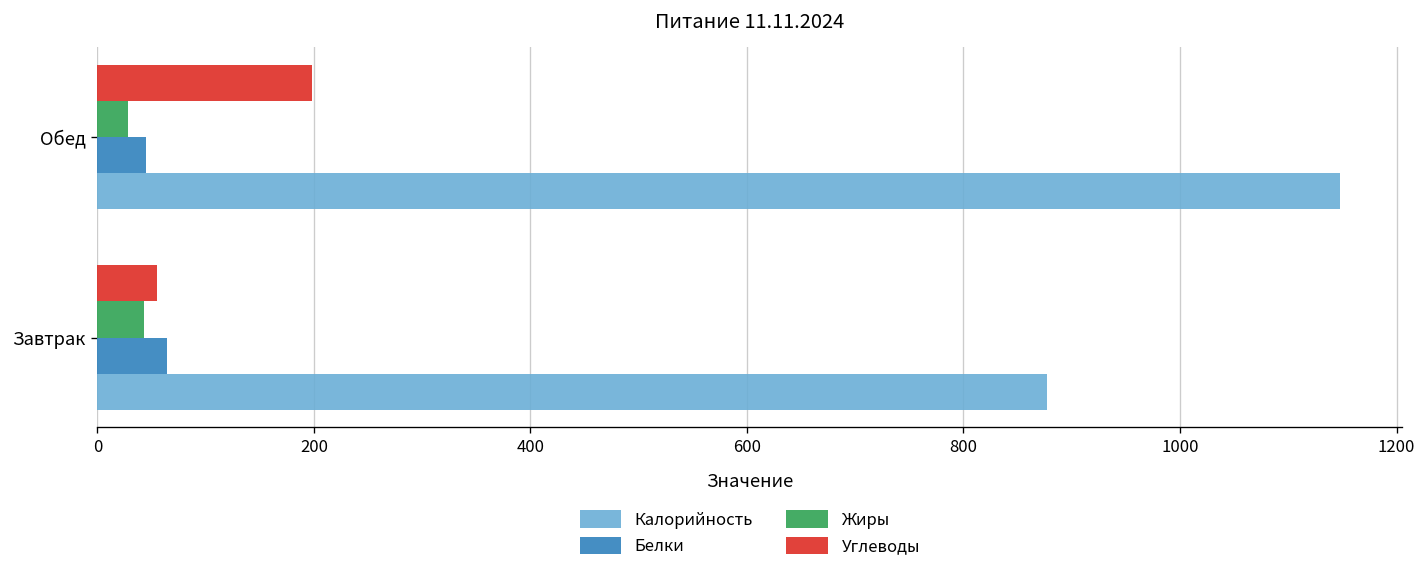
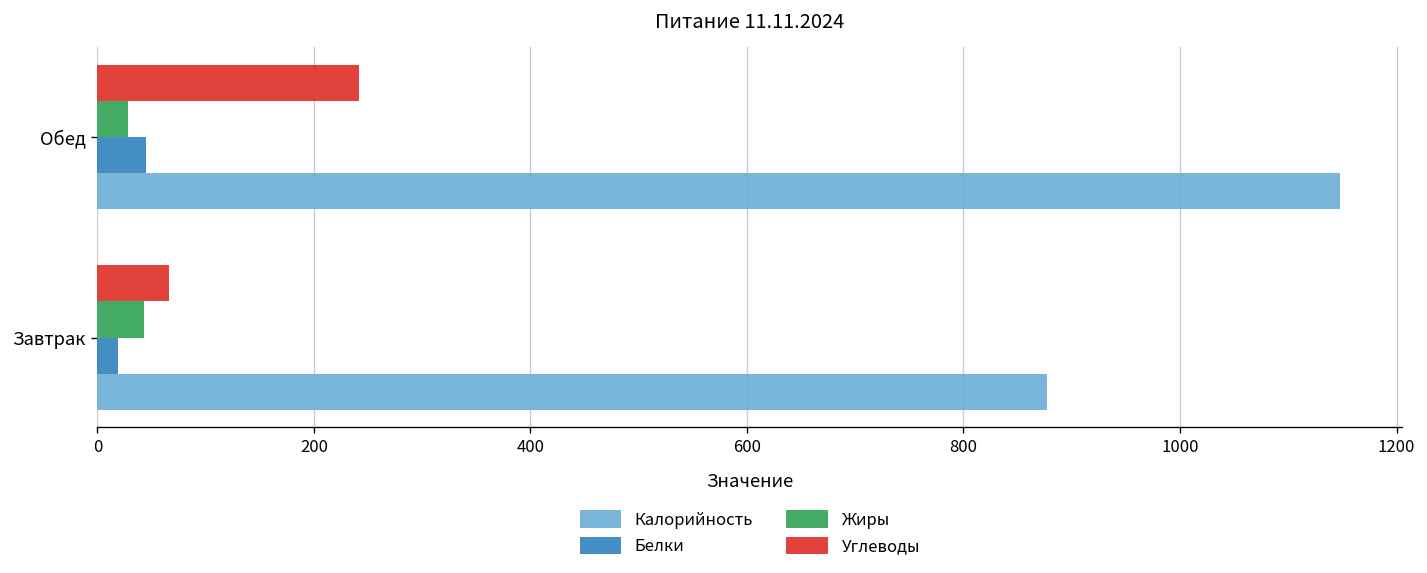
Углеводы, Обед: 200 -> 240
Углеводы, Завтрак: 60 -> 70
Белки, Завтрак: 60 -> 20
